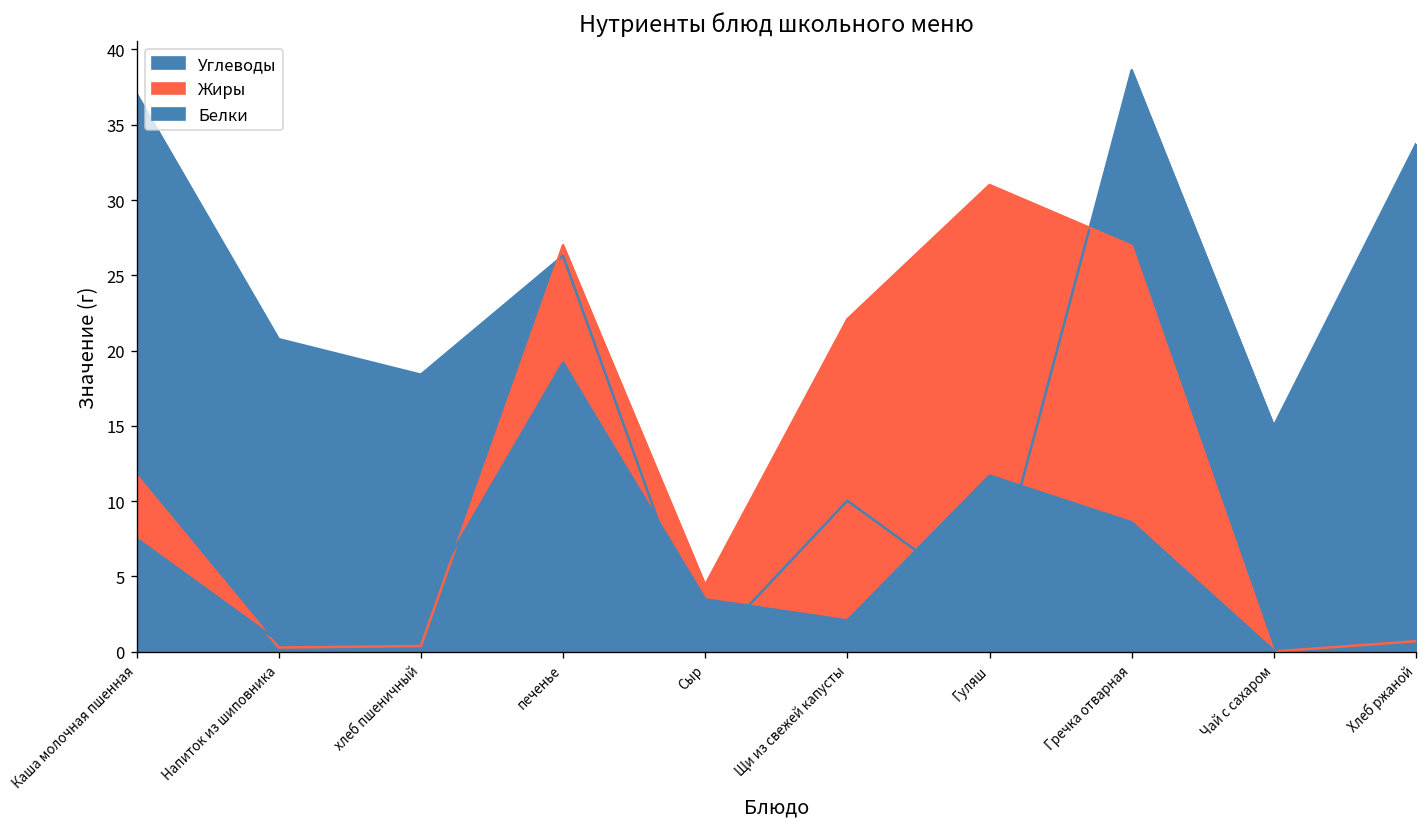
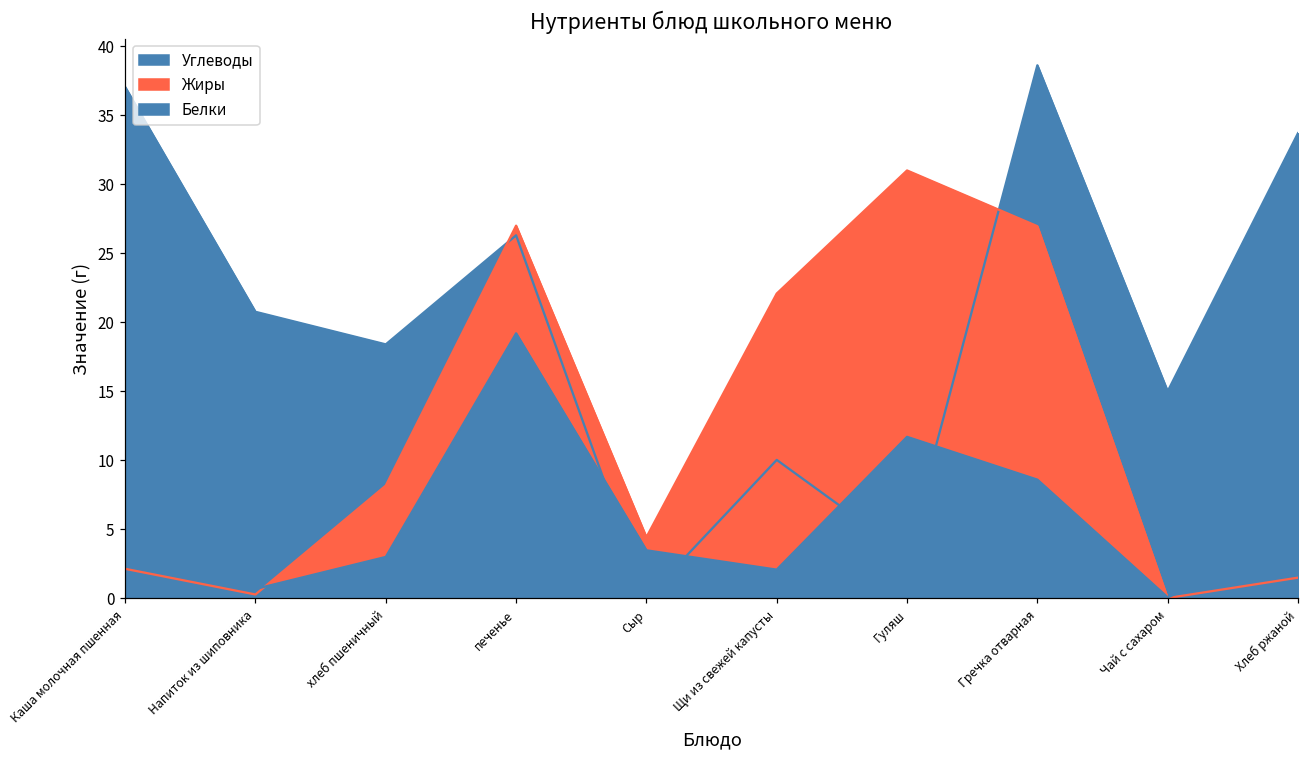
Жиры, Каша молочная пшенная: 11.7 -> 2.1
Жиры, хлеб пшеничный: 0.4 -> 8.2
Жиры, Хлеб ржаной: 0.7 -> 1.5
